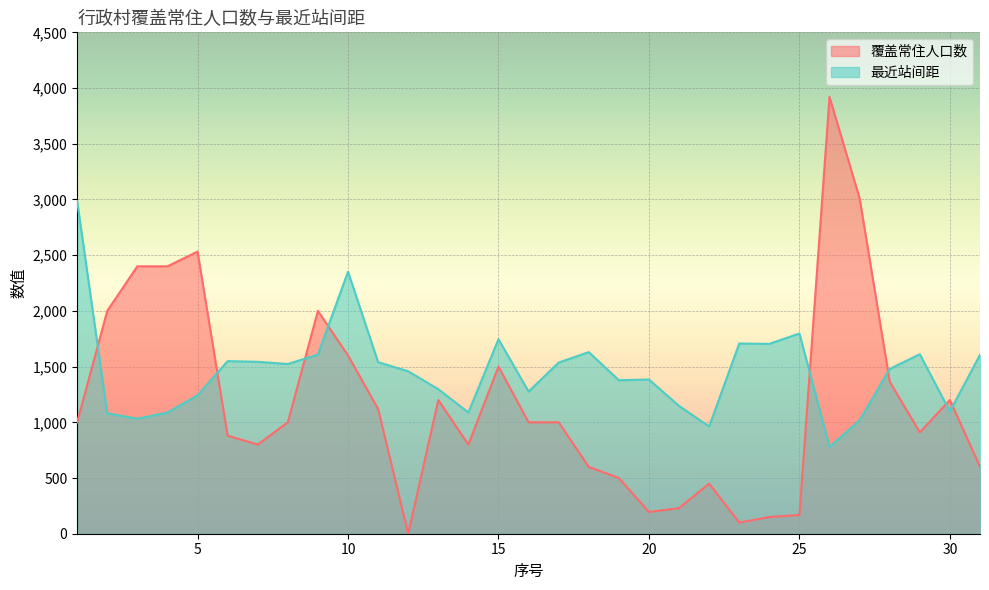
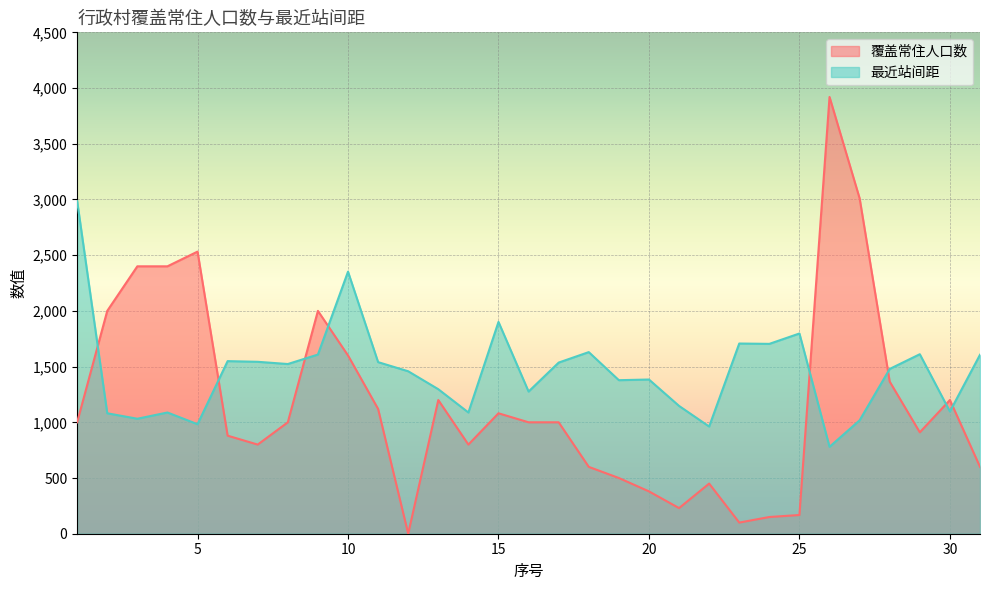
最近站间距, 5: 1,240 -> 980
覆盖常住人口数, 15: 1,500 -> 1,080
最近站间距, 15: 1,750 -> 1,900
覆盖常住人口数, 20: 200 -> 380
